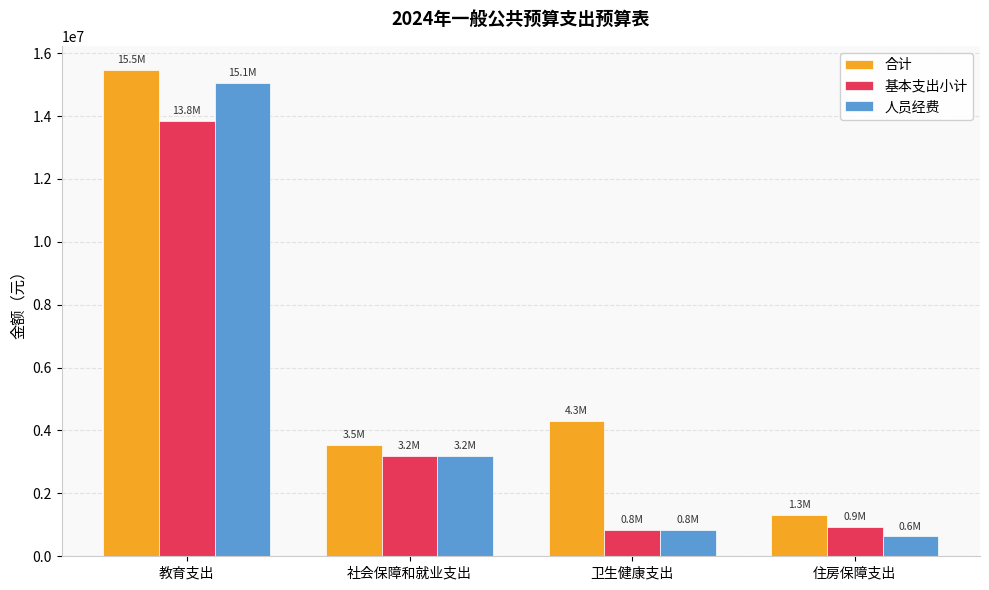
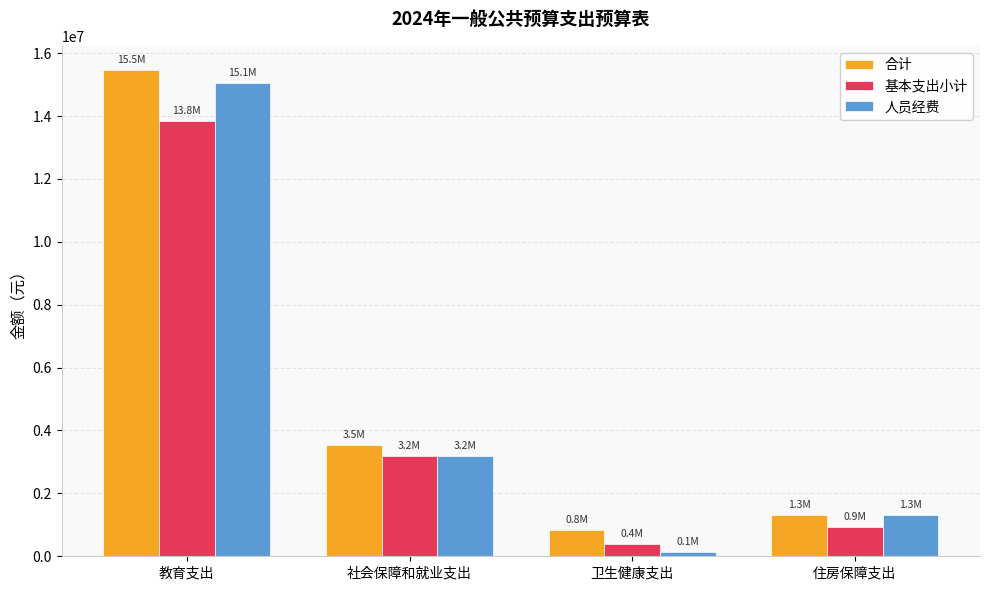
合计, 卫生健康支出: 4.3M -> 0.8M
基本支出小计, 卫生健康支出: 0.8M -> 0.4M
人员经费, 卫生健康支出: 0.8M -> 0.1M
人员经费, 住房保障支出: 0.6M -> 1.3M
